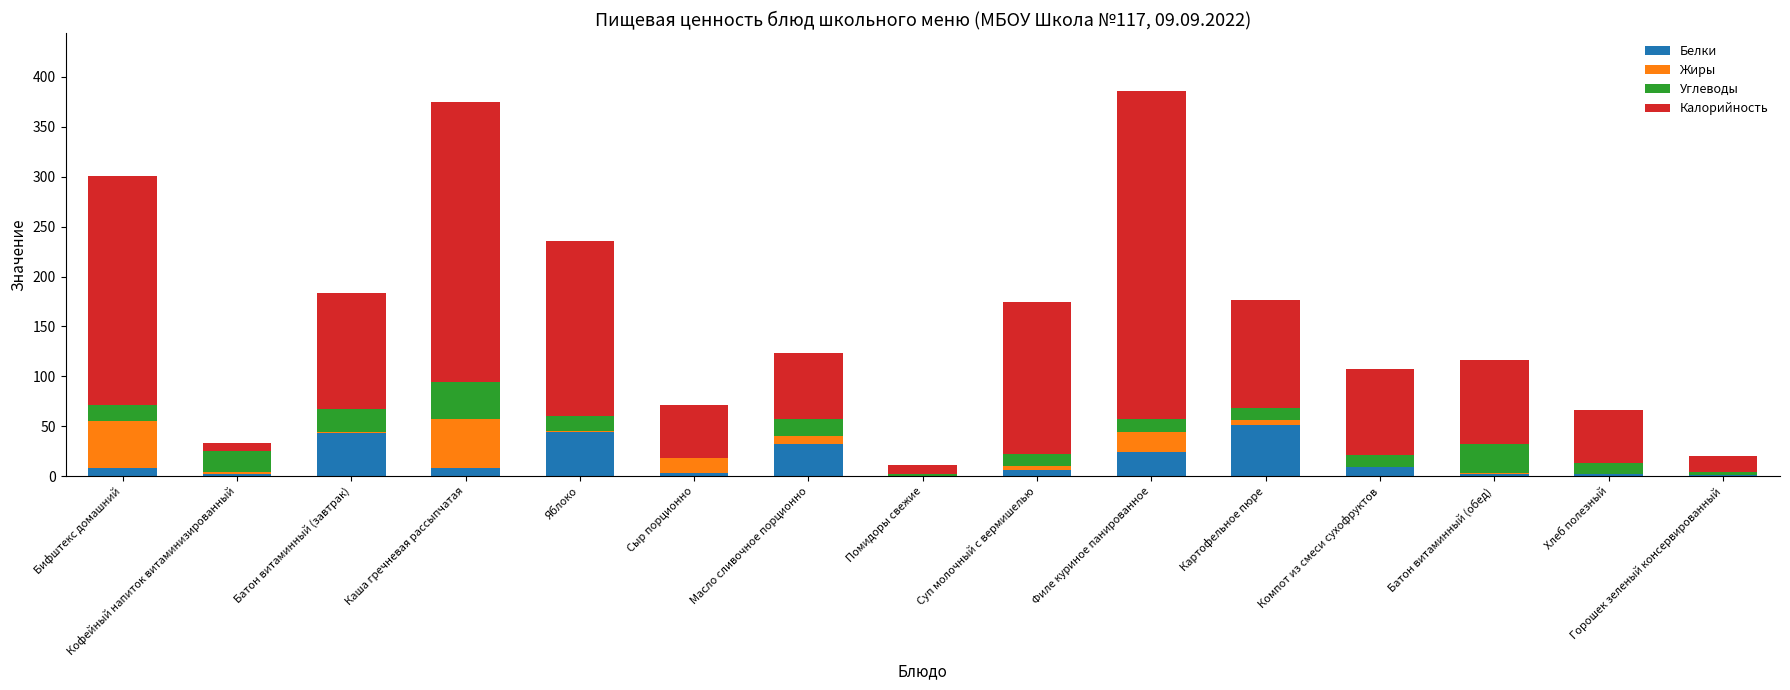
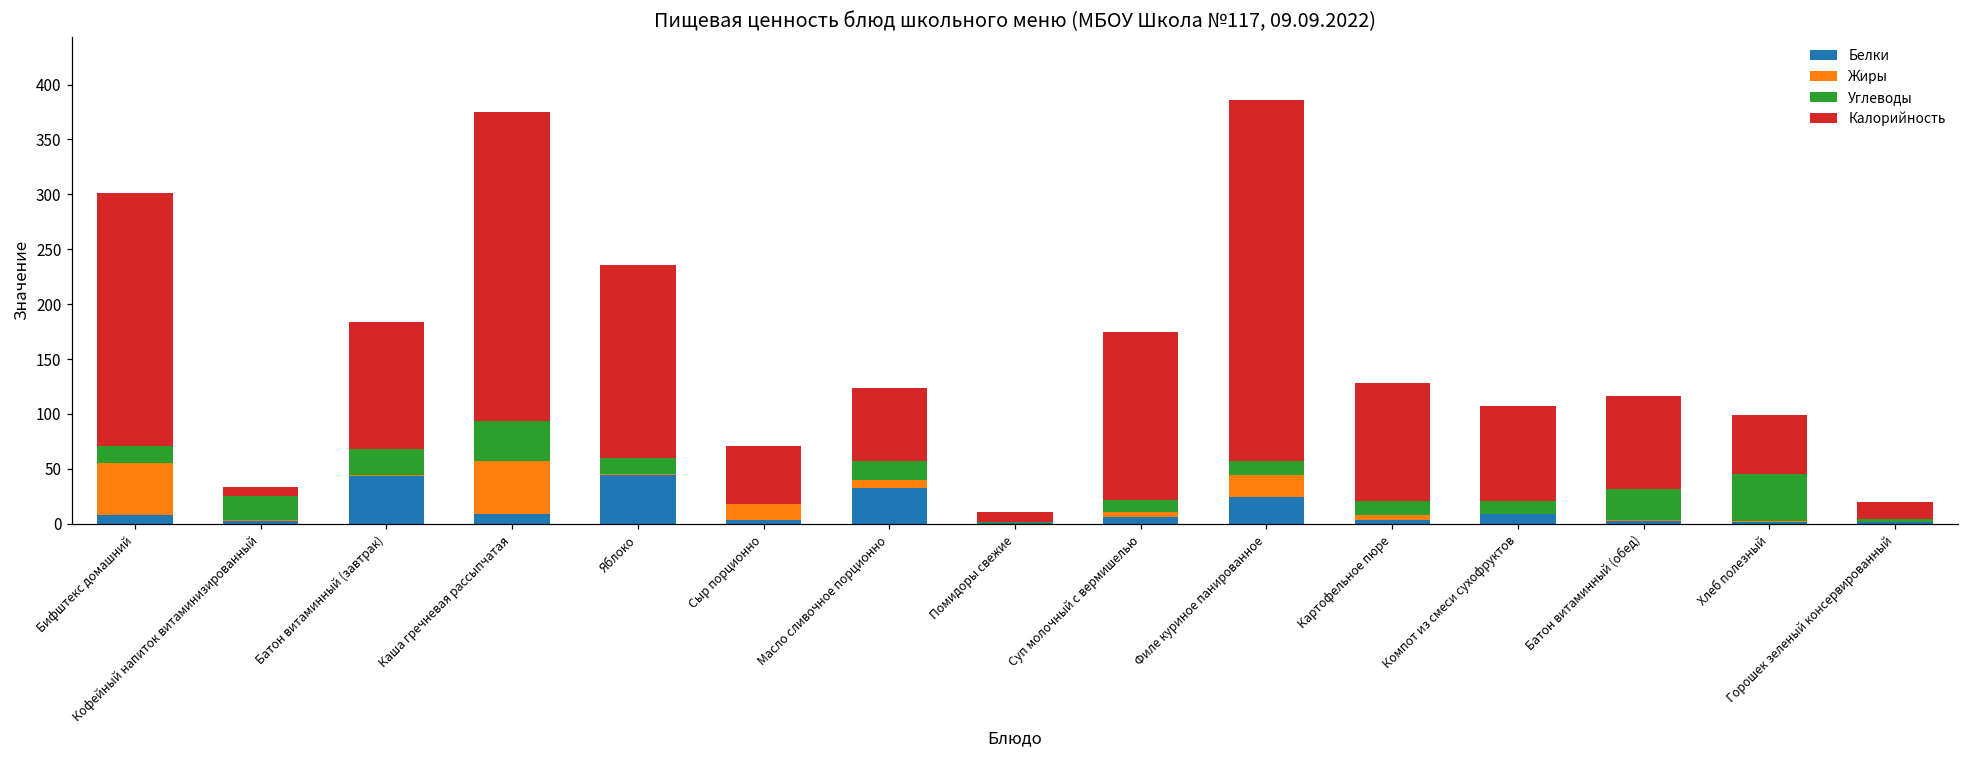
Белки, Картофельное пюре: 50 -> 0
Углеводы, Хлеб полезный: 10 -> 40
